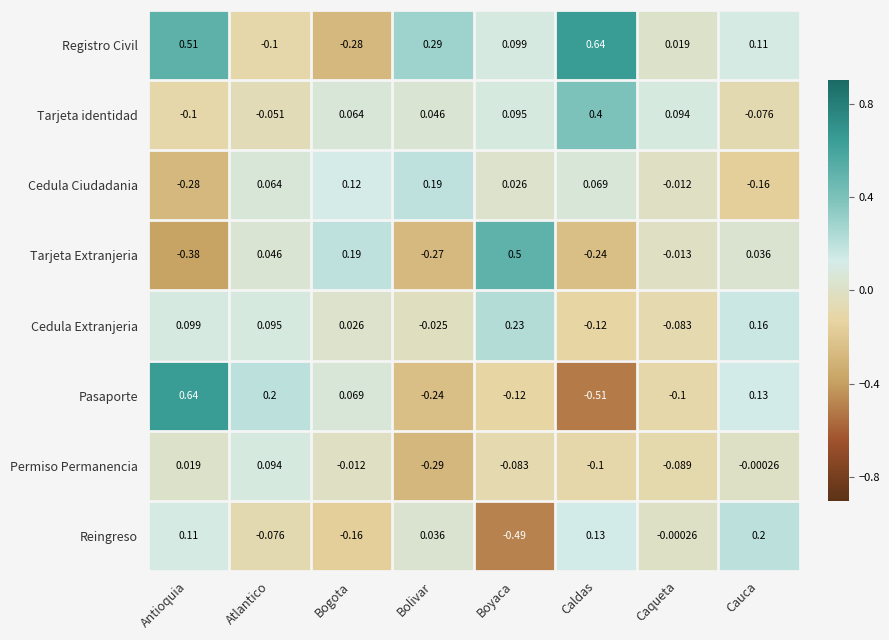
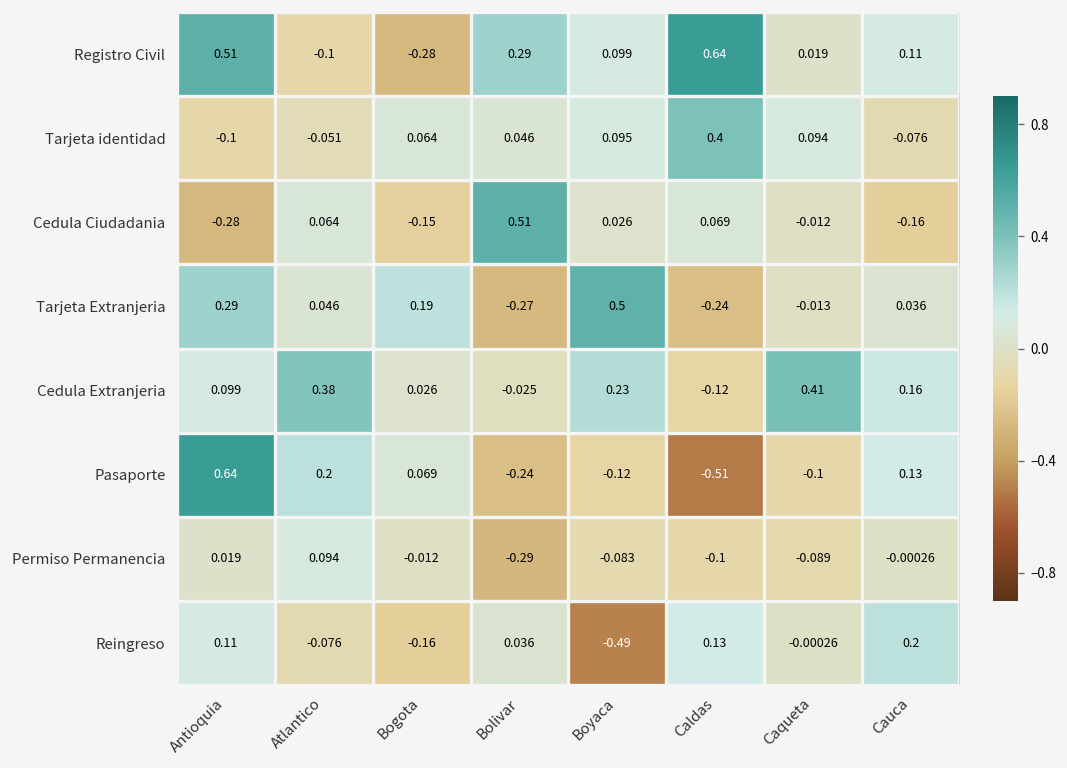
Cedula Ciudadania, Bogota: 0.12 -> -0.15
Cedula Ciudadania, Bolivar: 0.19 -> 0.51
Tarjeta Extranjeria, Antioquia: -0.38 -> 0.29
Cedula Extranjeria, Atlantico: 0.095 -> 0.38
Cedula Extranjeria, Caqueta: -0.083 -> 0.41
